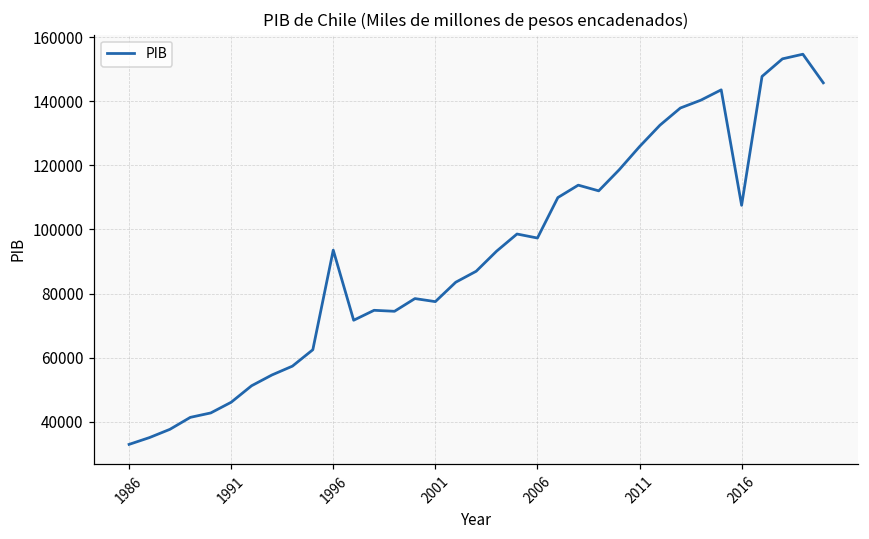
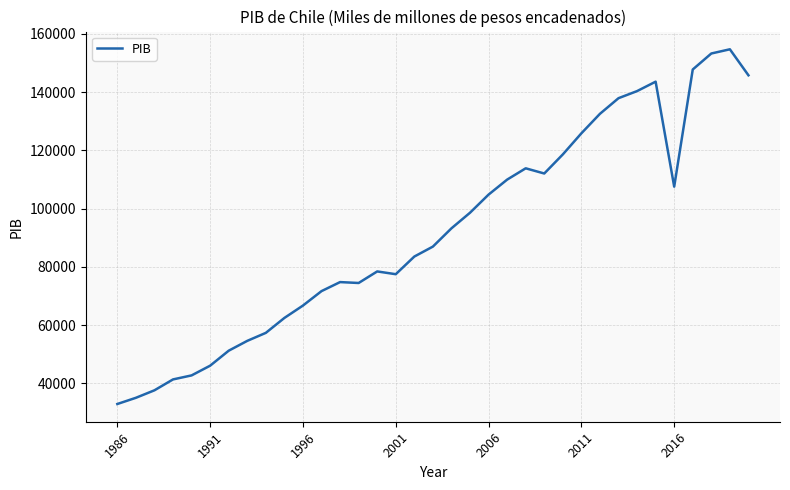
1996: 94000 -> 67000
2006: 97000 -> 105000
